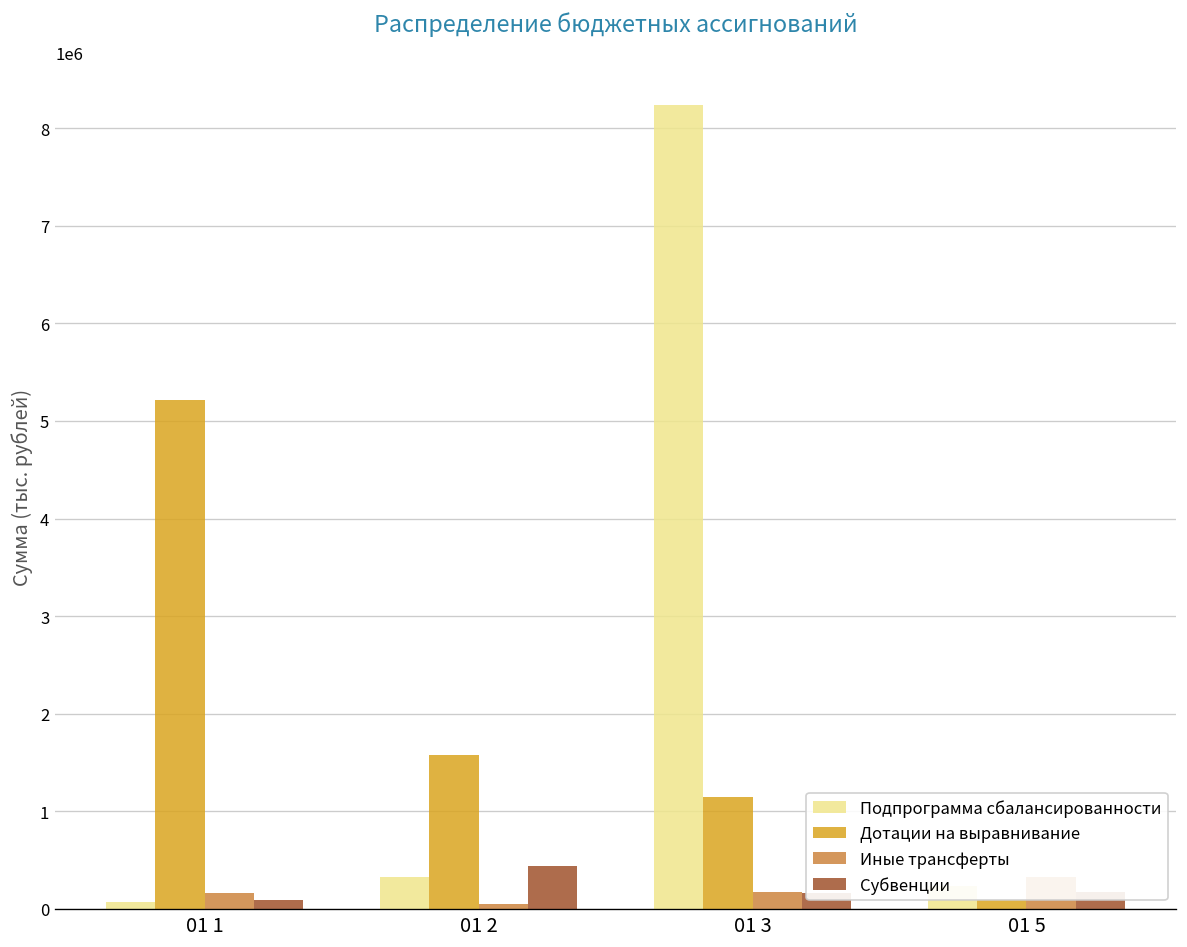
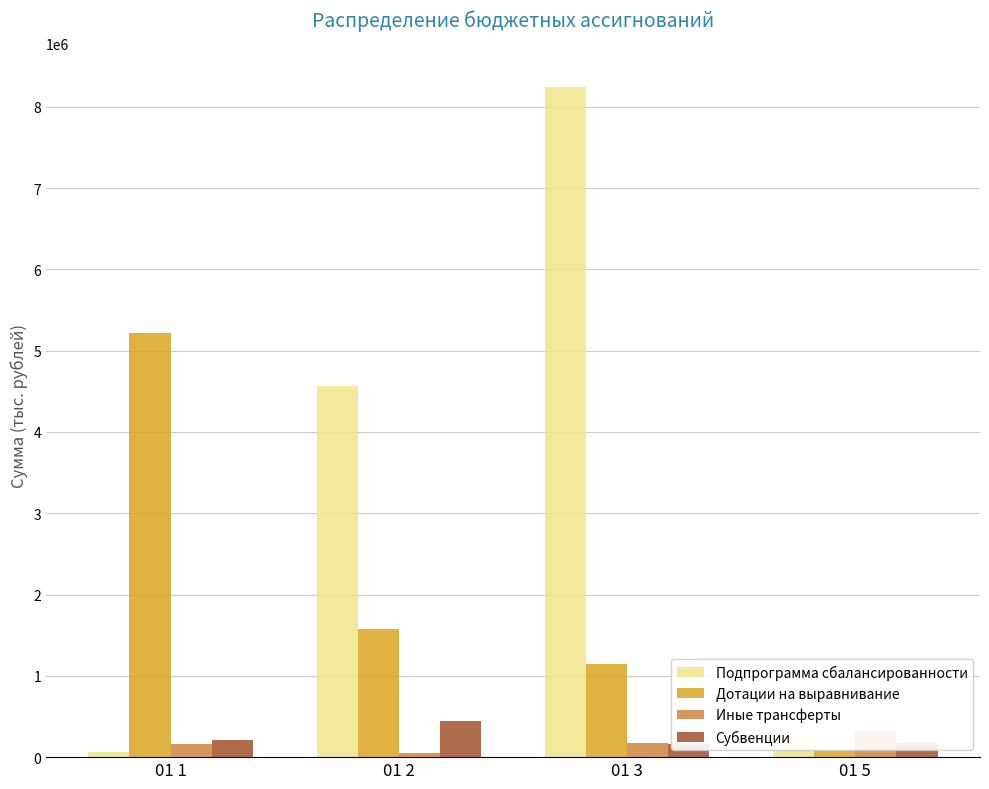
Субвенции, 01 1: 100000 -> 200000
Подпрограмма сбалансированности, 01 2: 300000 -> 4600000
